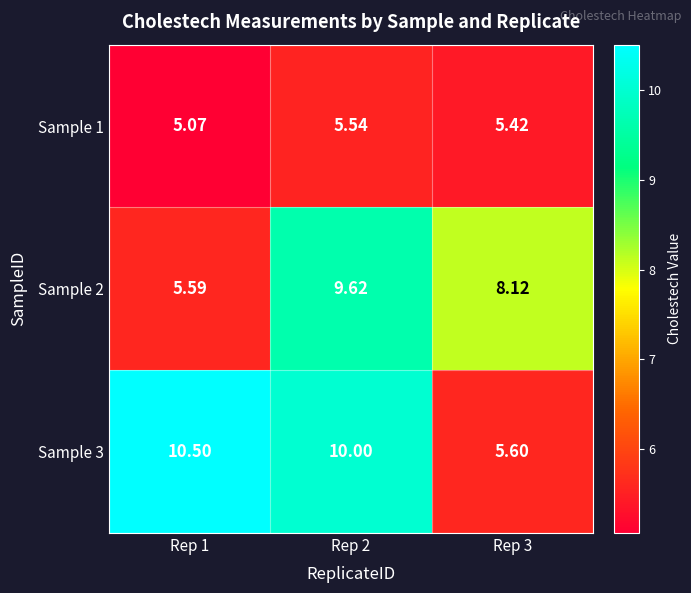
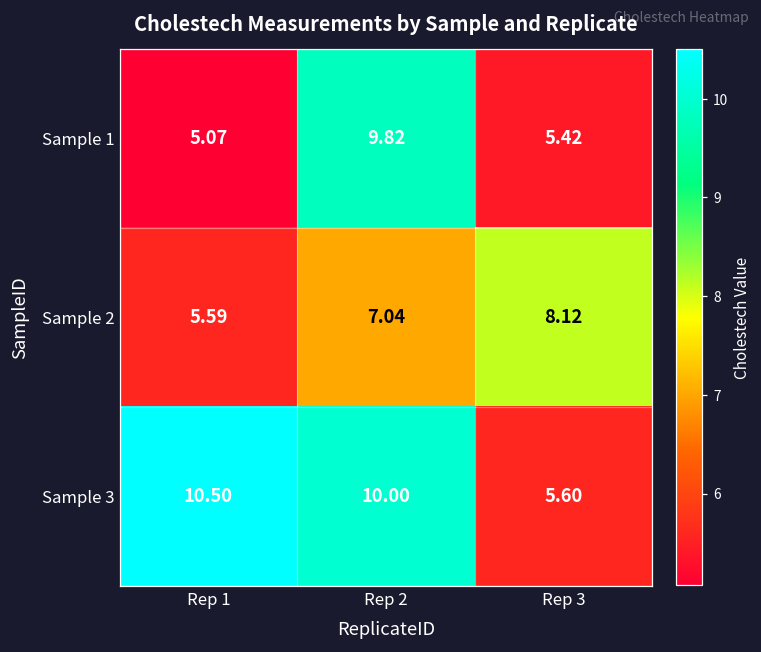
Sample 1, Rep 2: 5.54 -> 9.82
Sample 2, Rep 2: 9.62 -> 7.04
